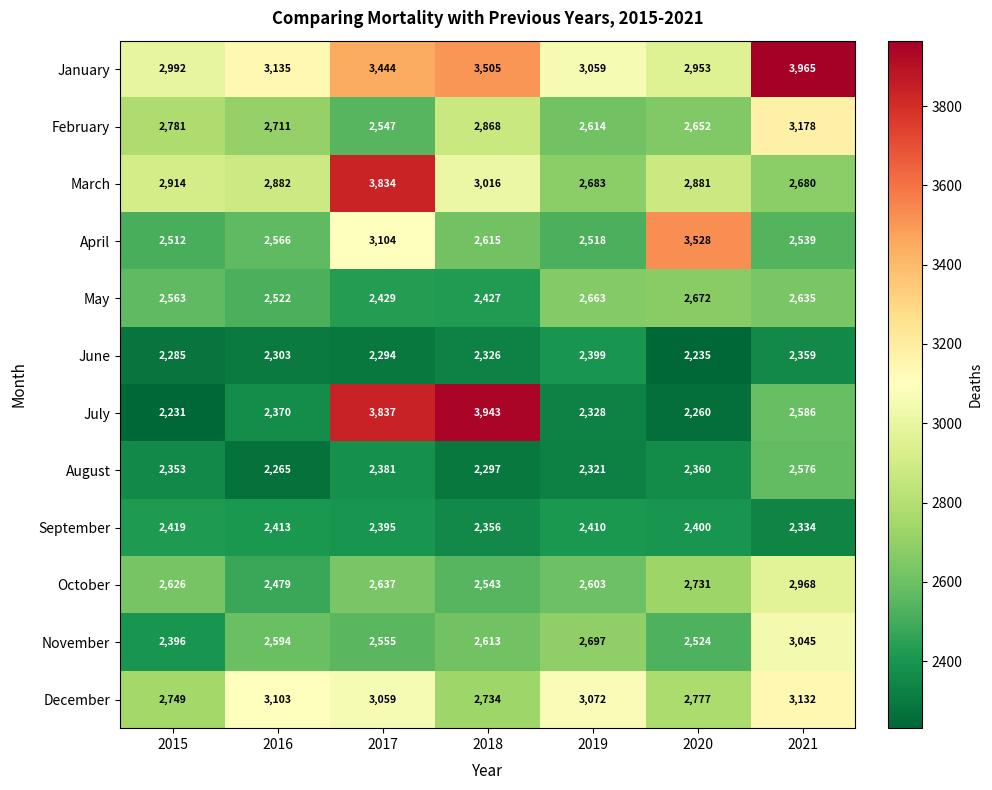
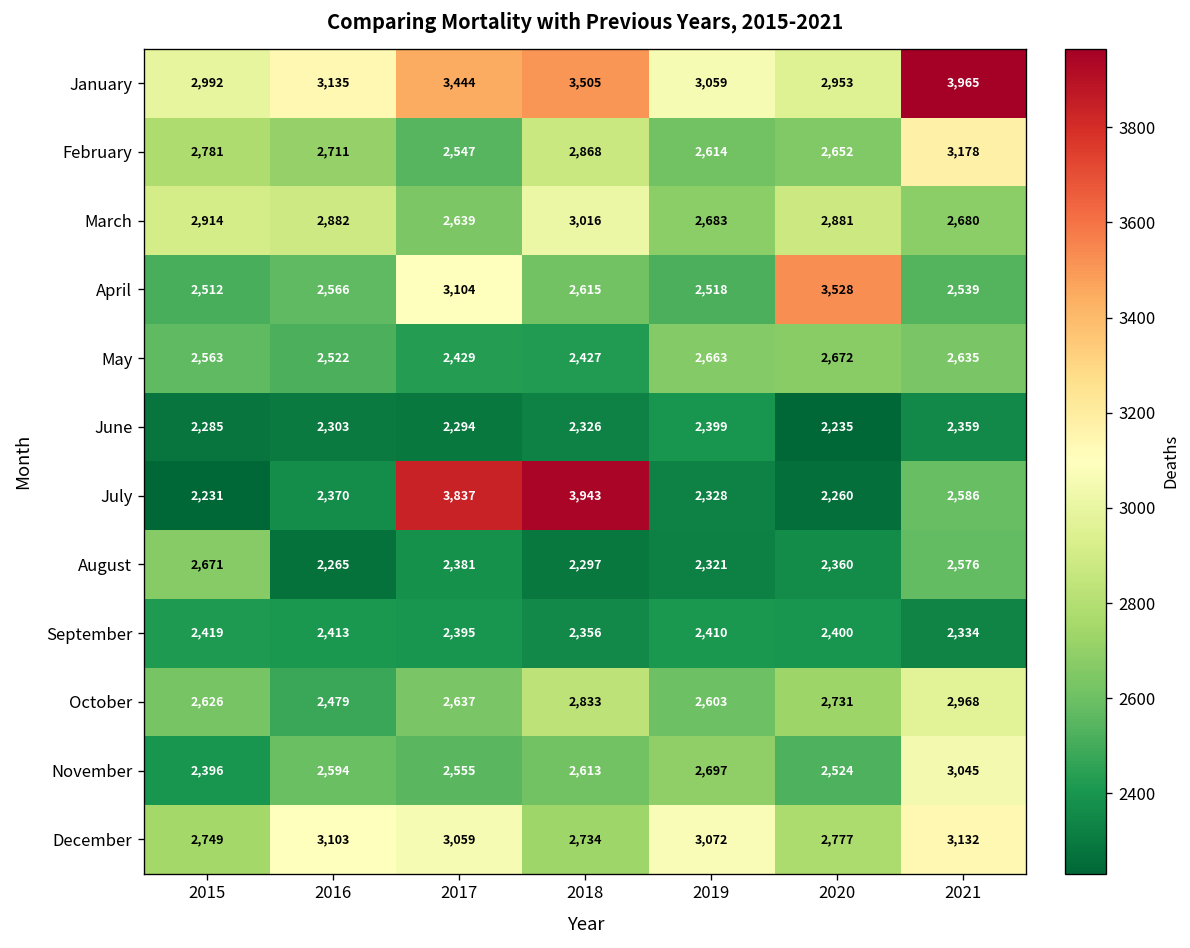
March, 2017: 3,834 -> 2,639
August, 2015: 2,353 -> 2,671
October, 2018: 2,543 -> 2,833
